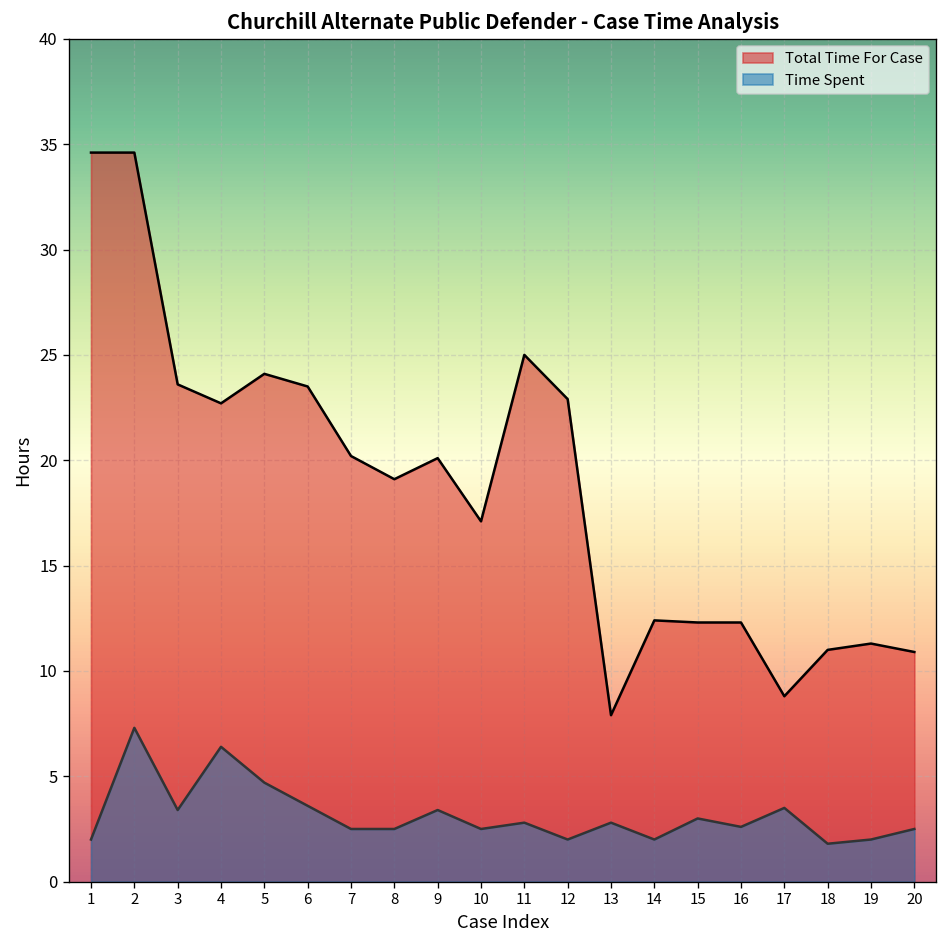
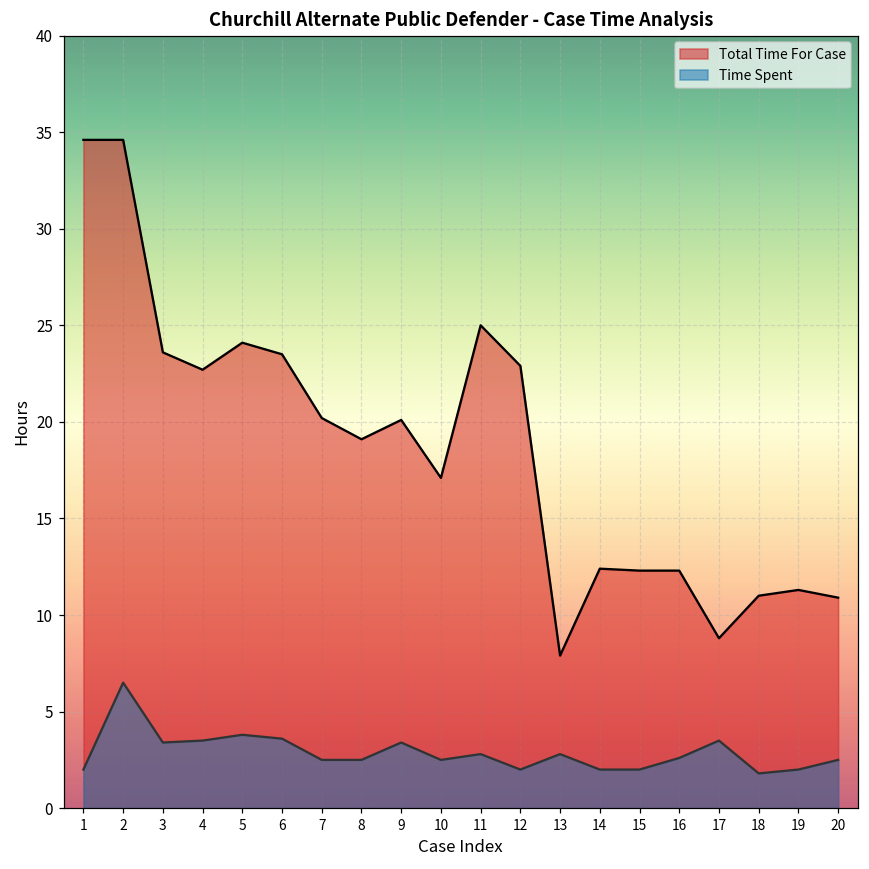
Time Spent, 2: 7.3 -> 6.5
Time Spent, 4: 6.4 -> 3.5
Time Spent, 5: 4.7 -> 3.8
Time Spent, 15: 3 -> 2
